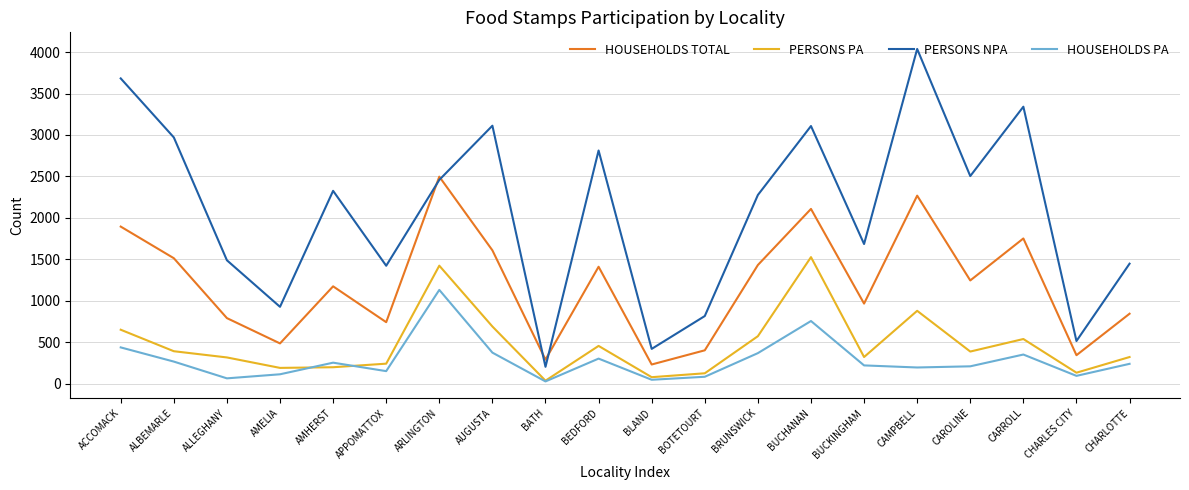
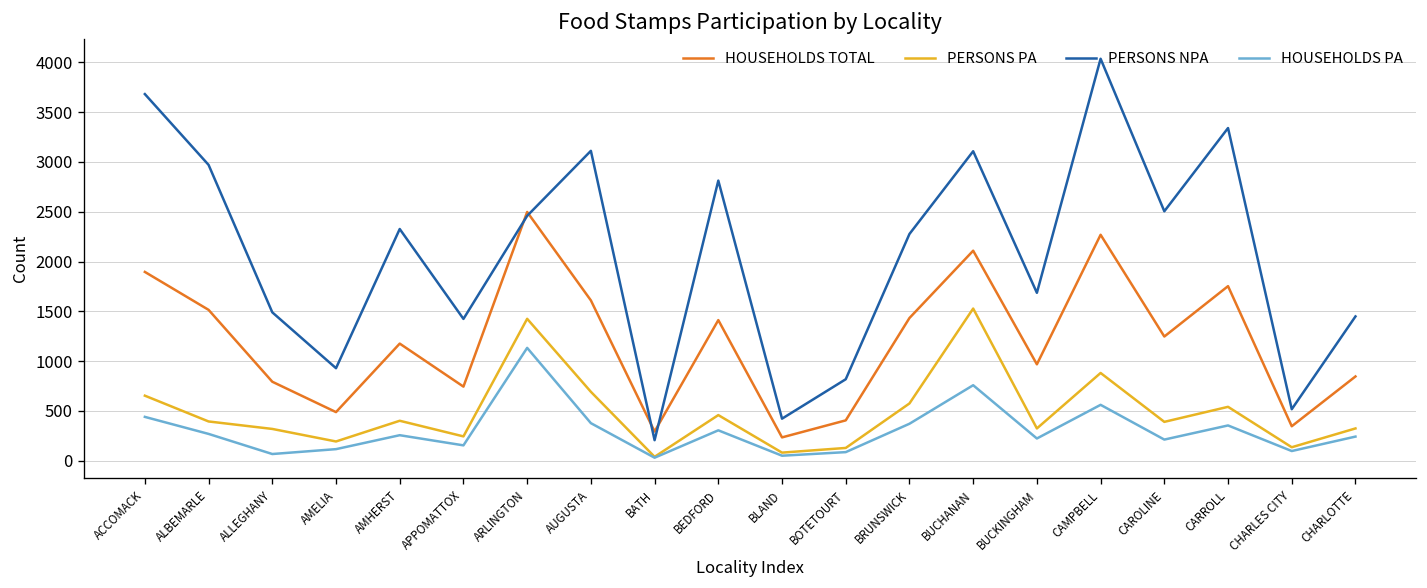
PERSONS PA, AMHERST: 200 -> 400
HOUSEHOLDS PA, CAMPBELL: 200 -> 600
